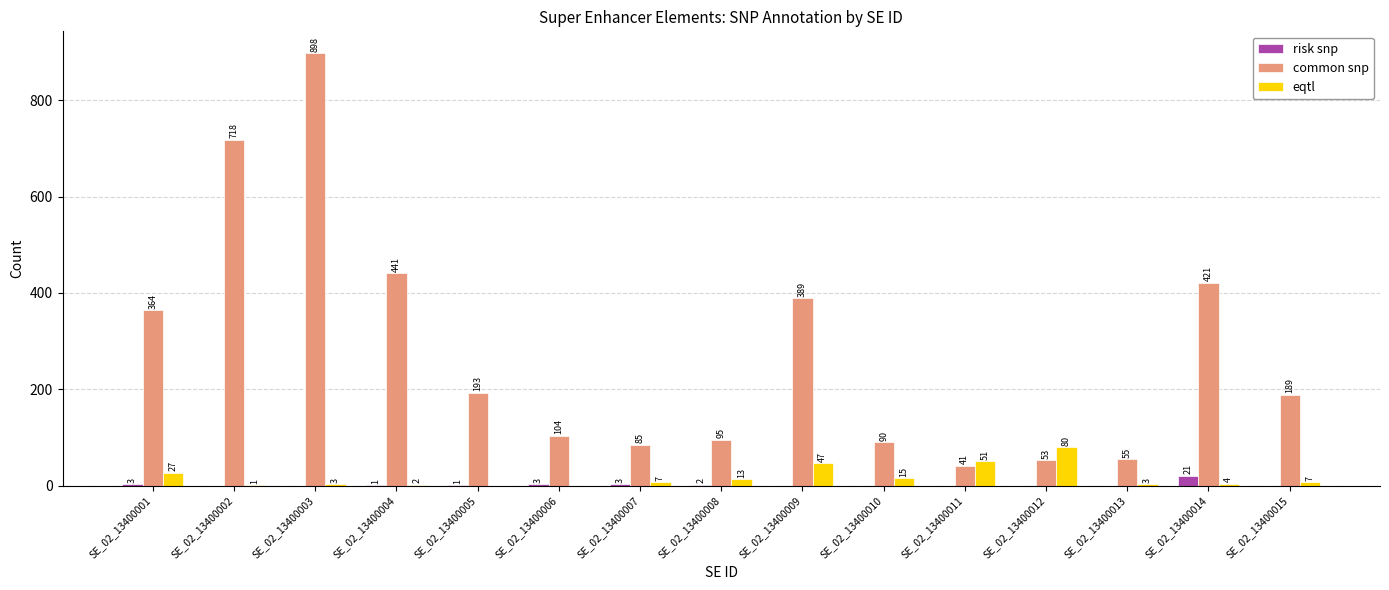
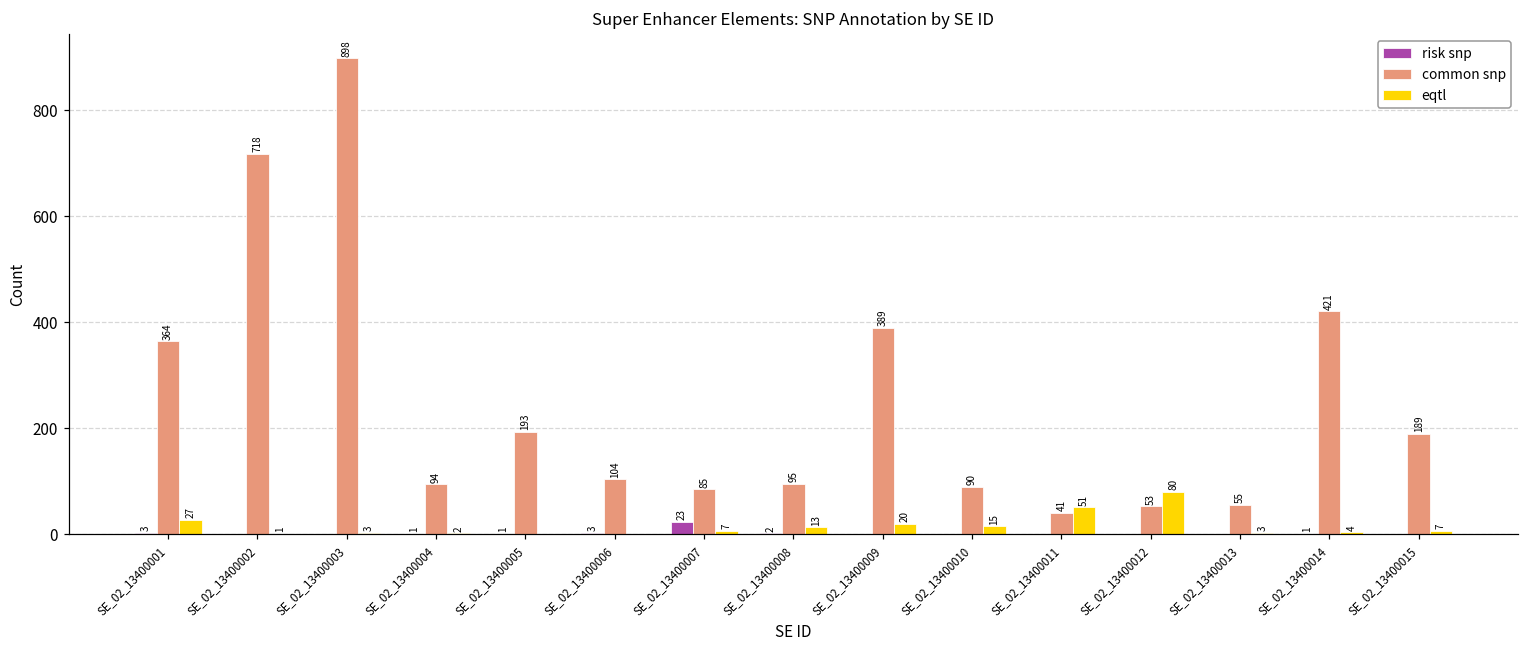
common snp, SE_02_13400004: 441 -> 94
risk snp, SE_02_13400007: 3 -> 23
eqtl, SE_02_13400009: 47 -> 20
risk snp, SE_02_13400014: 21 -> 1
